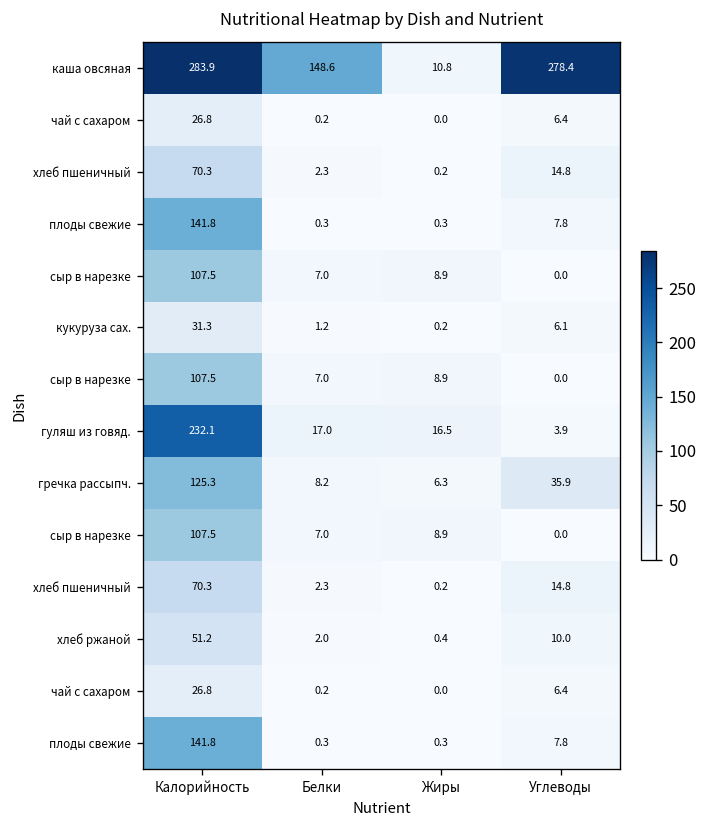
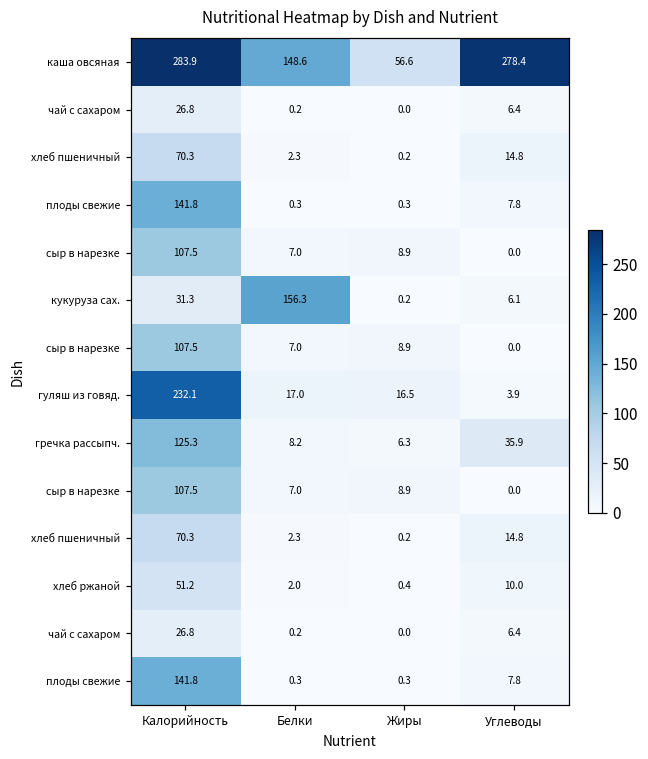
каша овсяная, Жиры: 10.8 -> 56.6
кукуруза сах., Белки: 1.2 -> 156.3
